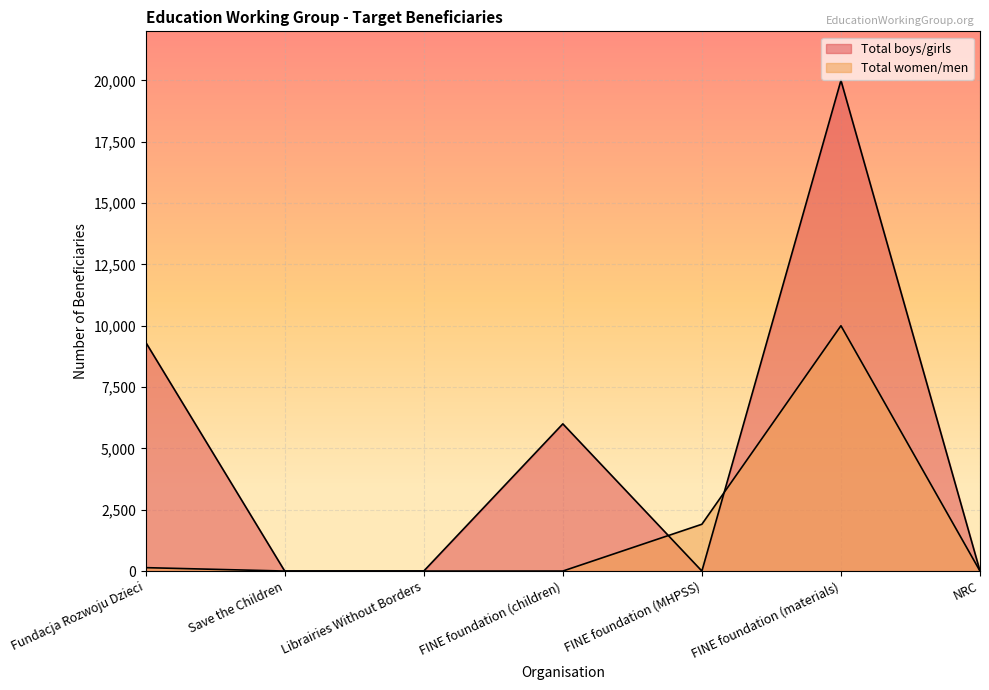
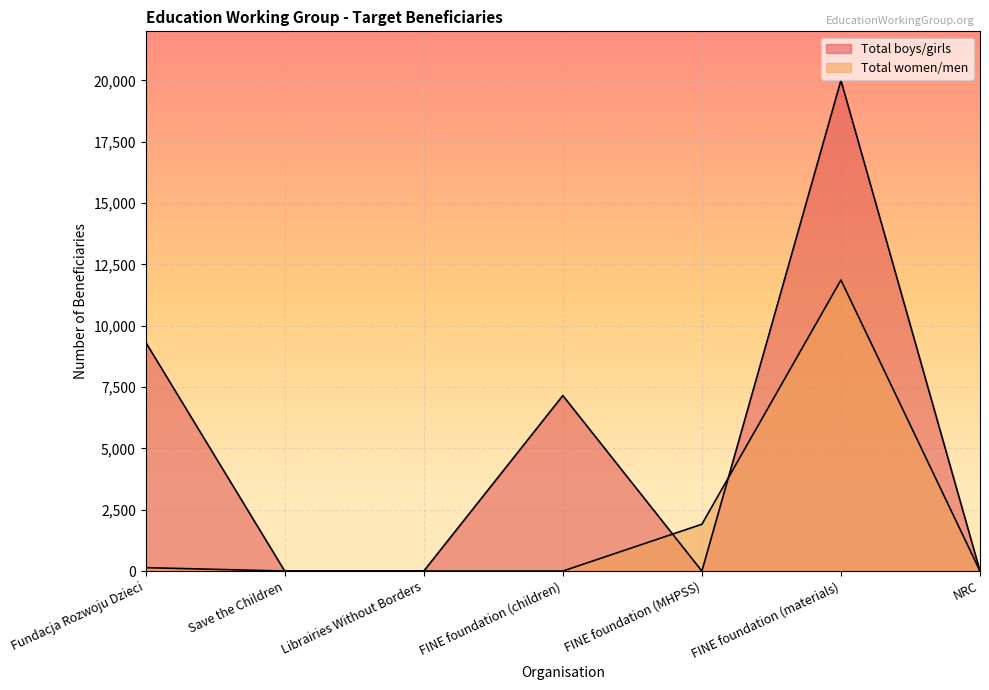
Total boys/girls, FINE foundation (children): 6,000 -> 7,200
Total women/men, FINE foundation (materials): 10,000 -> 11,900
